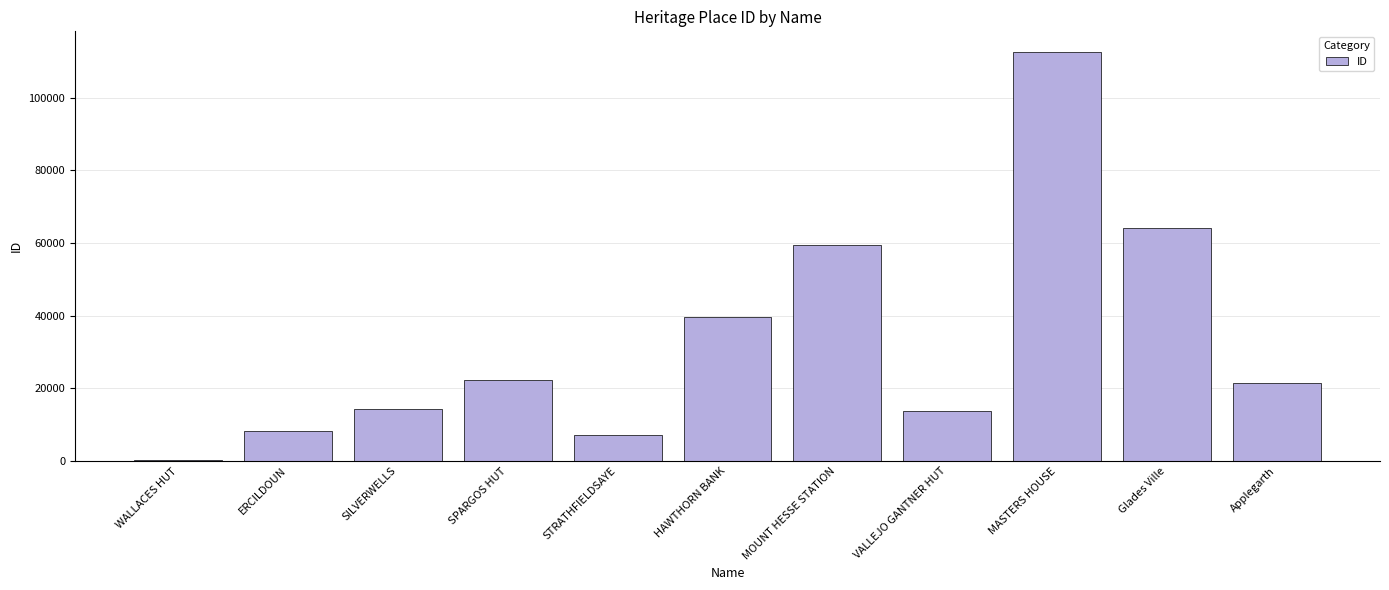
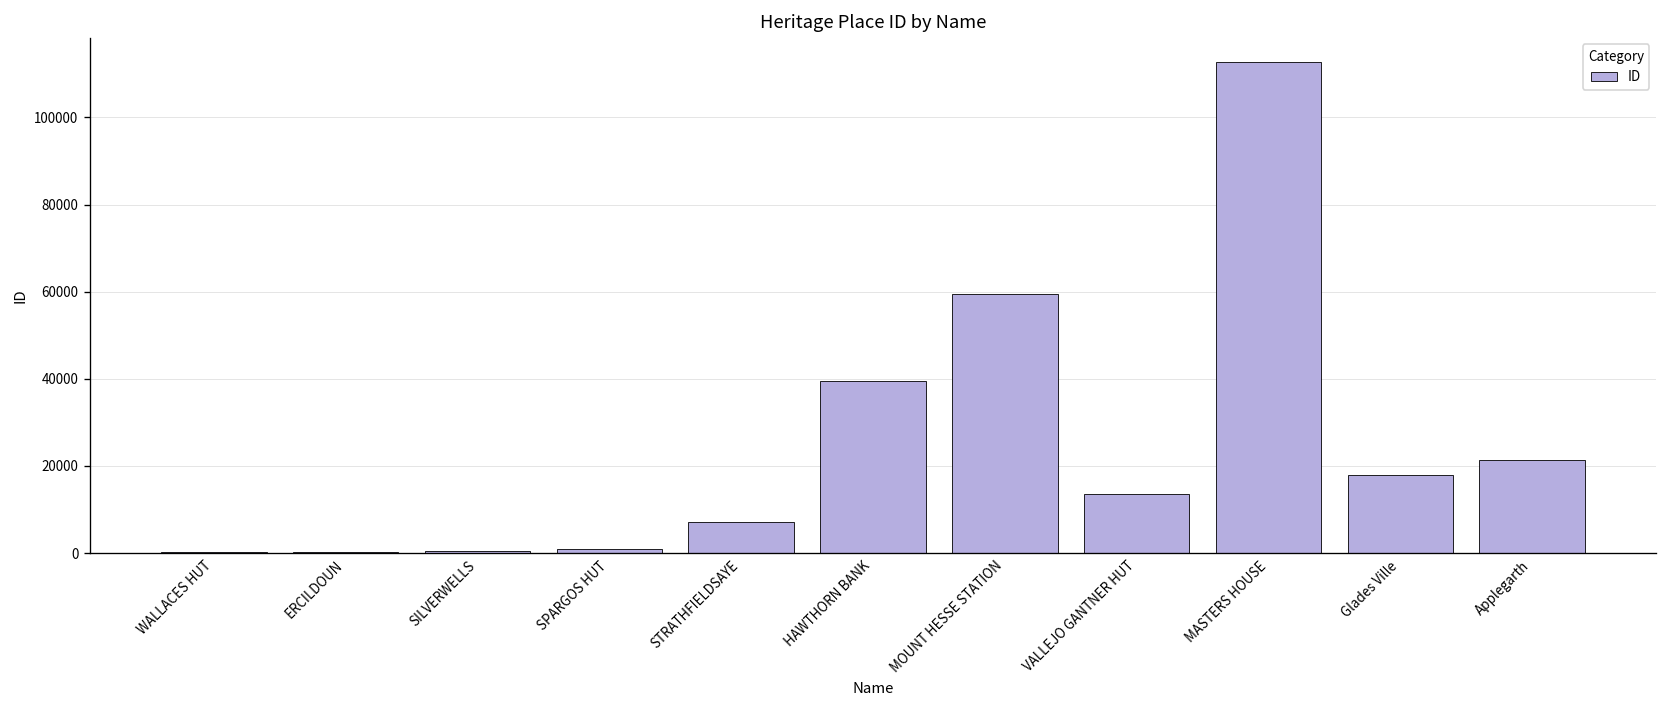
ERCILDOUN: 8000 -> 0
SILVERWELLS: 14000 -> 1000
SPARGOS HUT: 22000 -> 1000
Glades Ville: 64000 -> 18000
